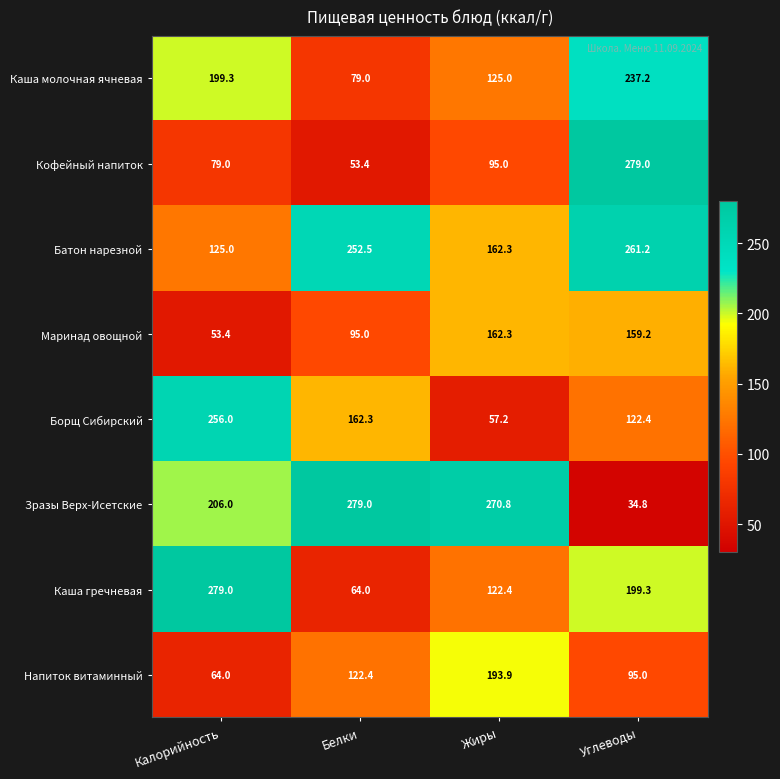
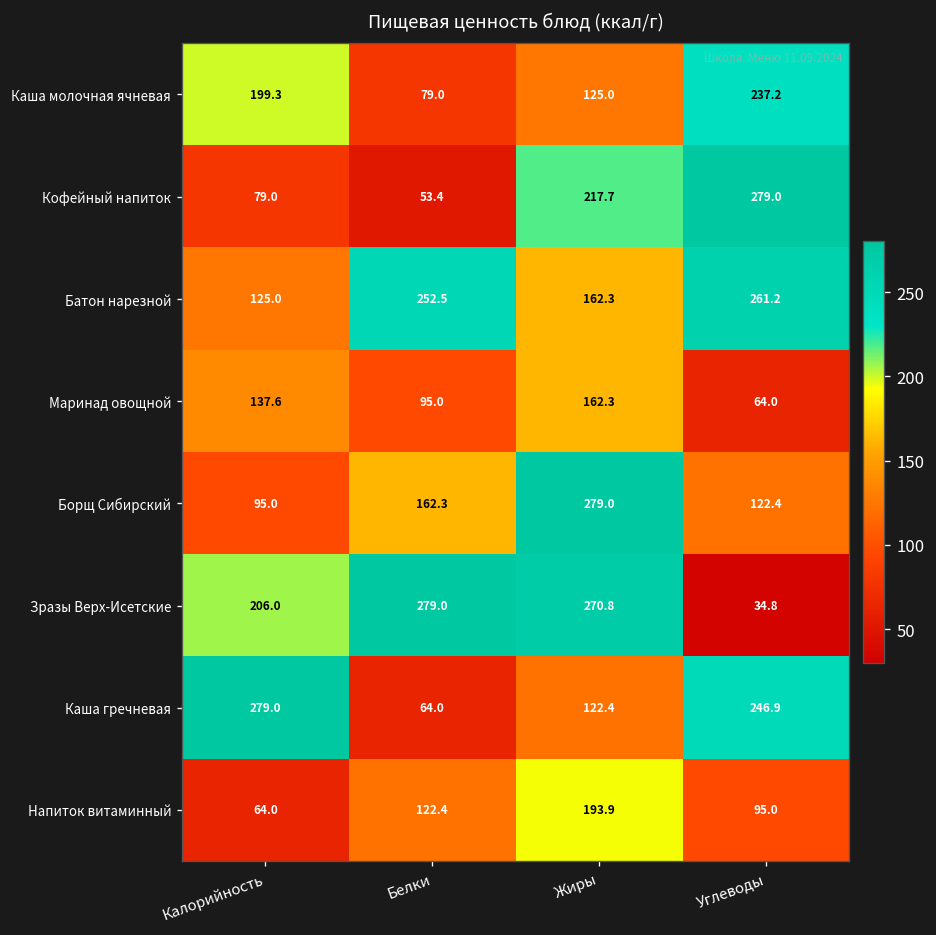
Кофейный напиток, Жиры: 95.0 -> 217.7
Маринад овощной, Калорийность: 53.4 -> 137.6
Маринад овощной, Углеводы: 159.2 -> 64.0
Борщ Сибирский, Калорийность: 256.0 -> 95.0
Борщ Сибирский, Жиры: 57.2 -> 279.0
Каша гречневая, Углеводы: 199.3 -> 246.9
